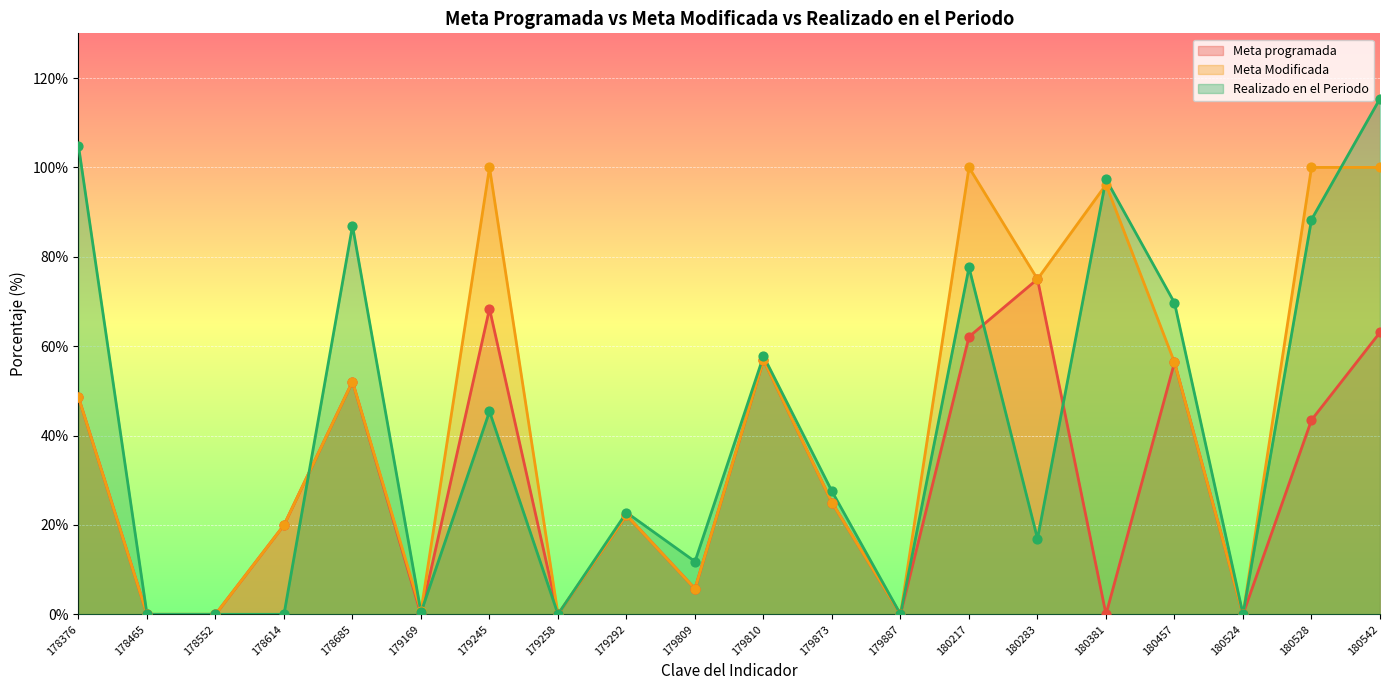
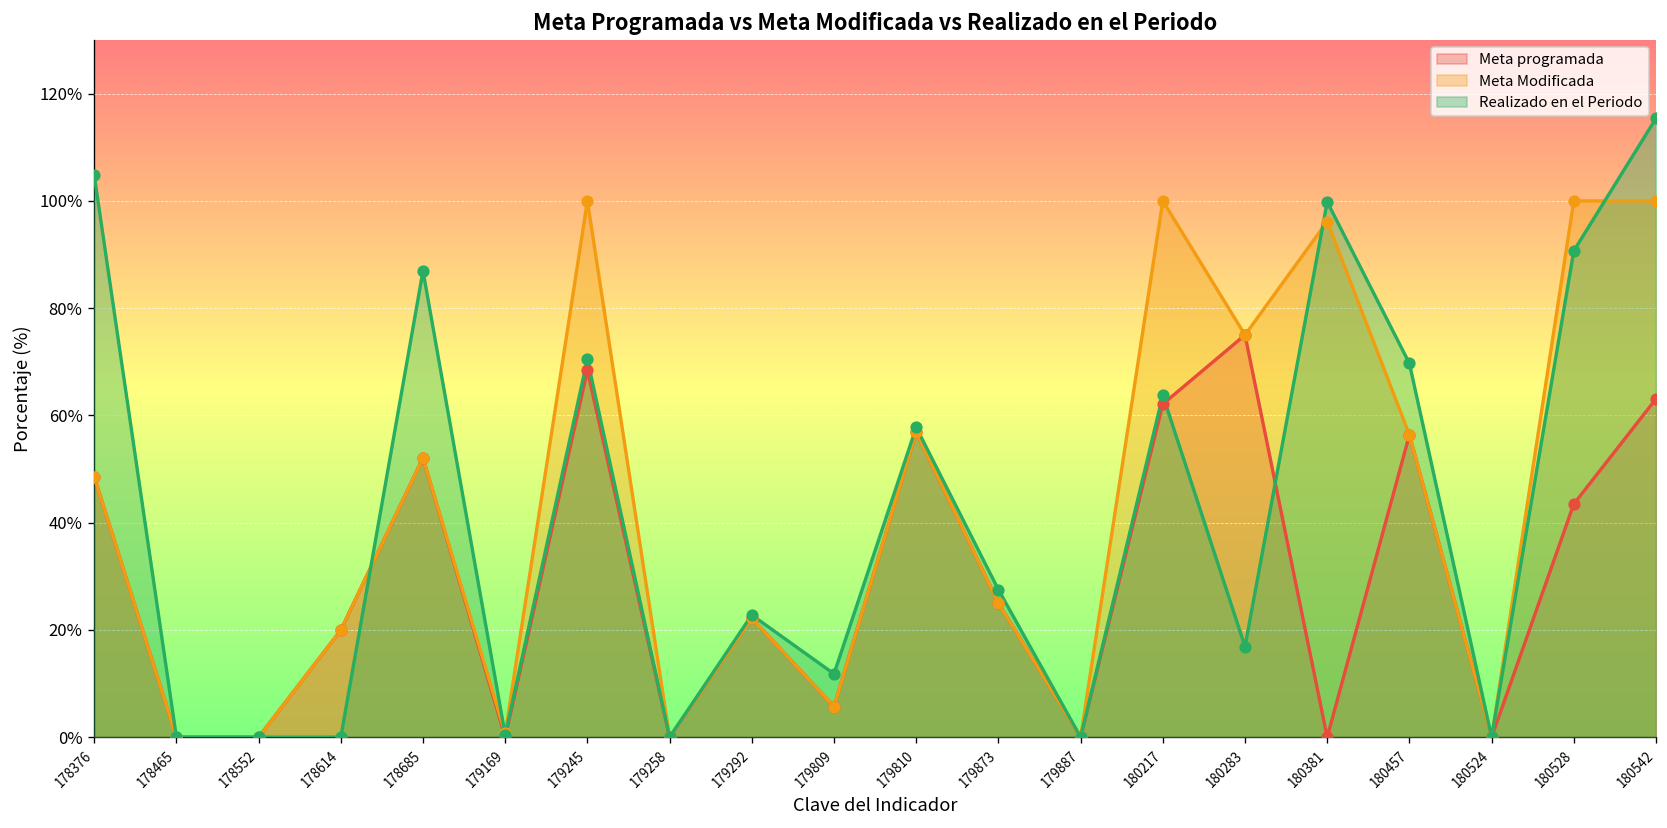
Realizado en el Periodo, 179245: 45% -> 70%
Realizado en el Periodo, 180217: 78% -> 64%
Realizado en el Periodo, 180381: 97% -> 100%
Realizado en el Periodo, 180528: 88% -> 91%
